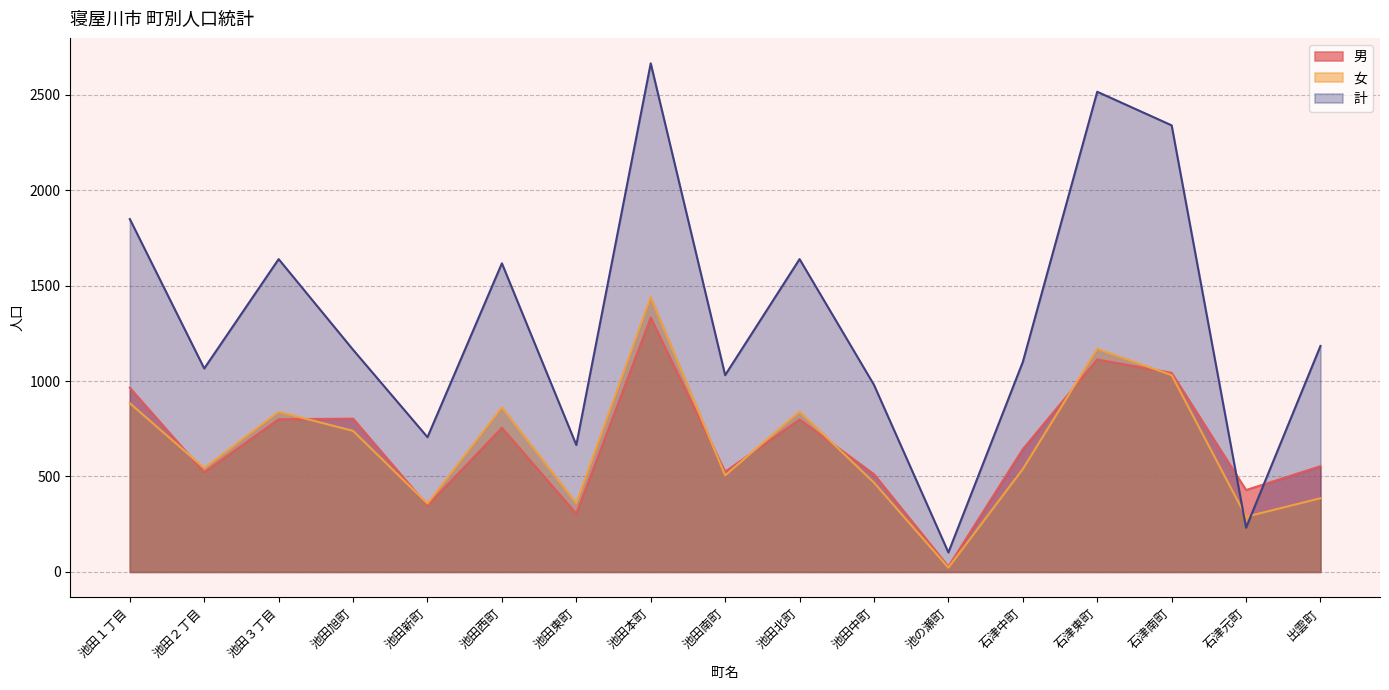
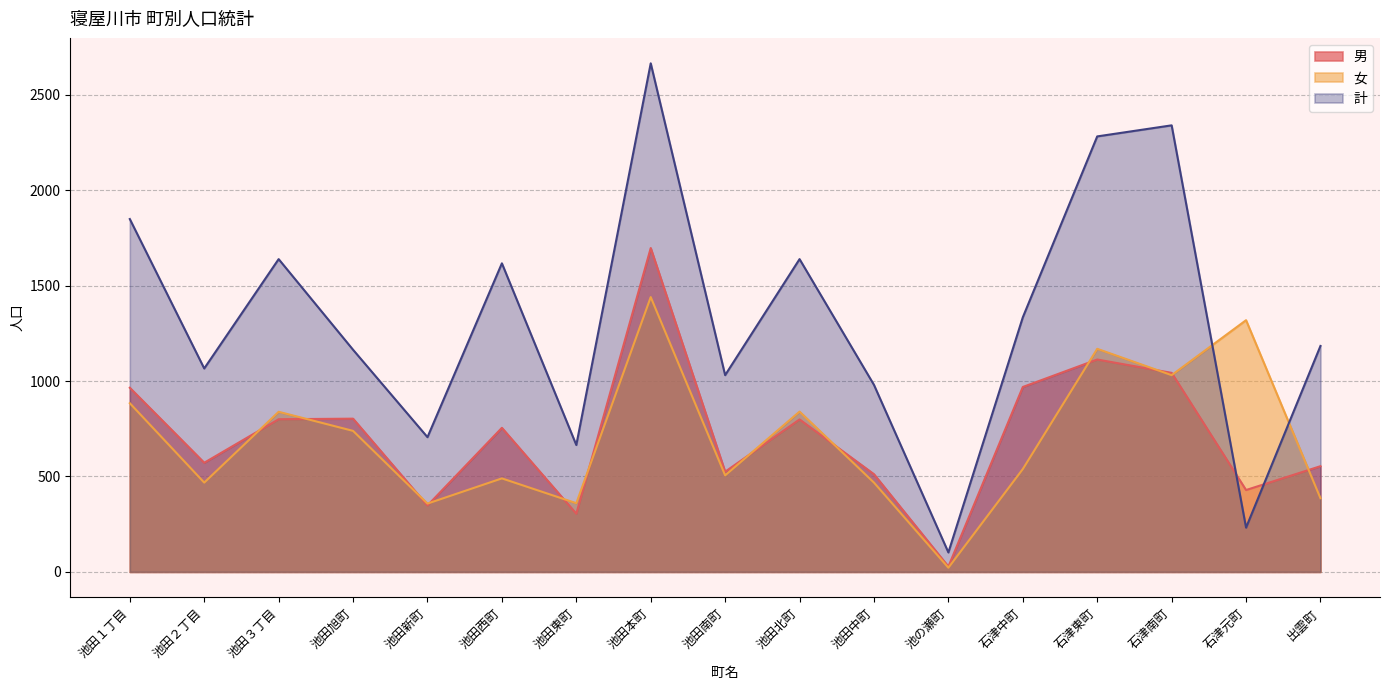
男, 池田２丁目: 520 -> 570
女, 池田２丁目: 540 -> 470
女, 池田西町: 860 -> 490
男, 池田本町: 1330 -> 1700
男, 石津中町: 640 -> 970
計, 石津中町: 1100 -> 1330
計, 石津東町: 2520 -> 2280
女, 石津元町: 290 -> 1320
